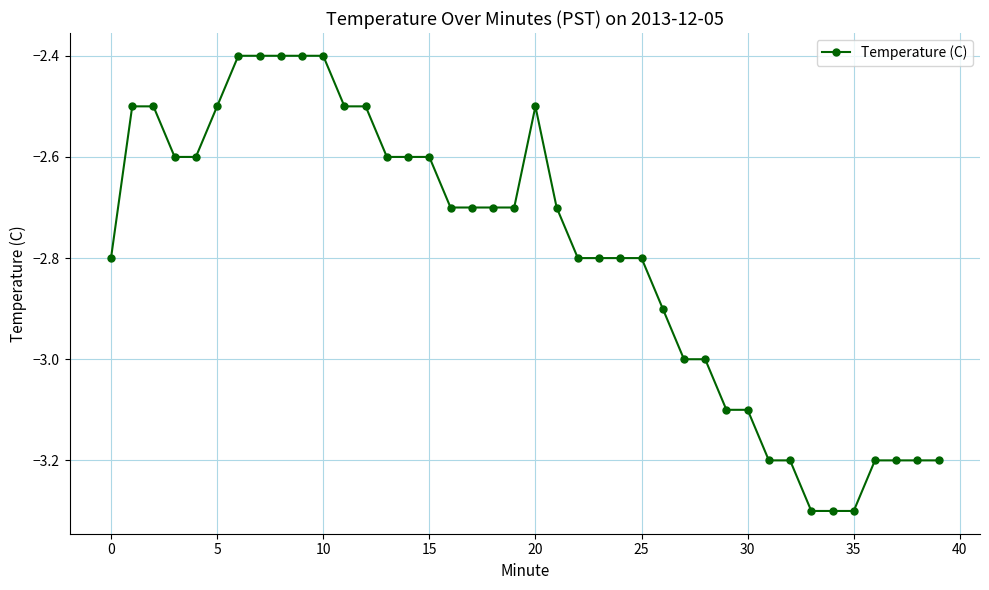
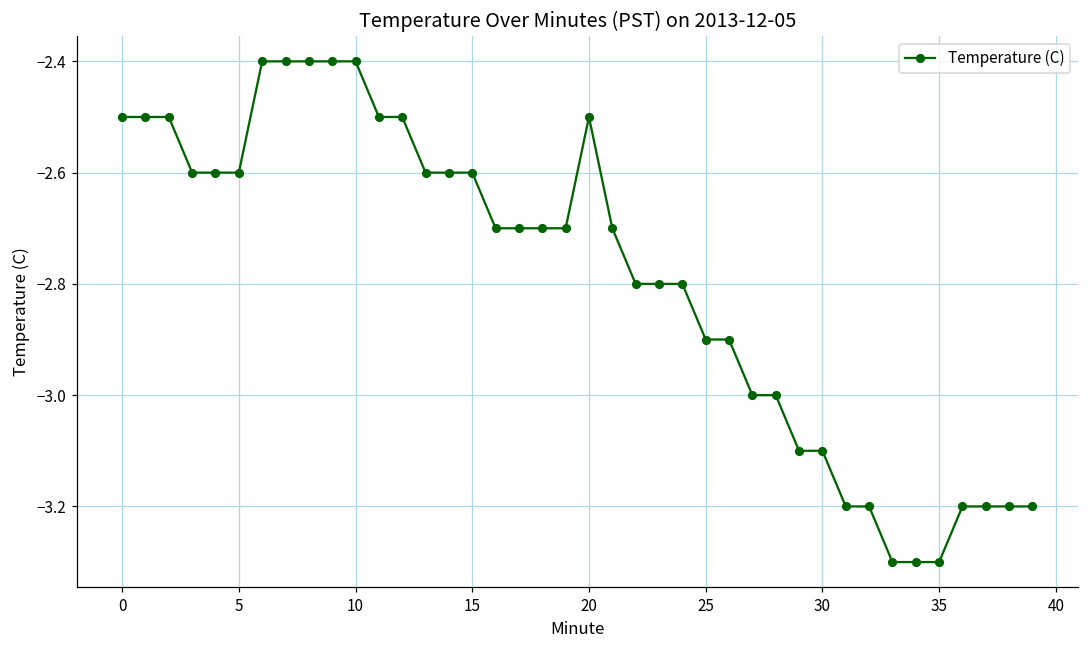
0: -2.8 -> -2.5
5: -2.5 -> -2.6
25: -2.8 -> -2.9
